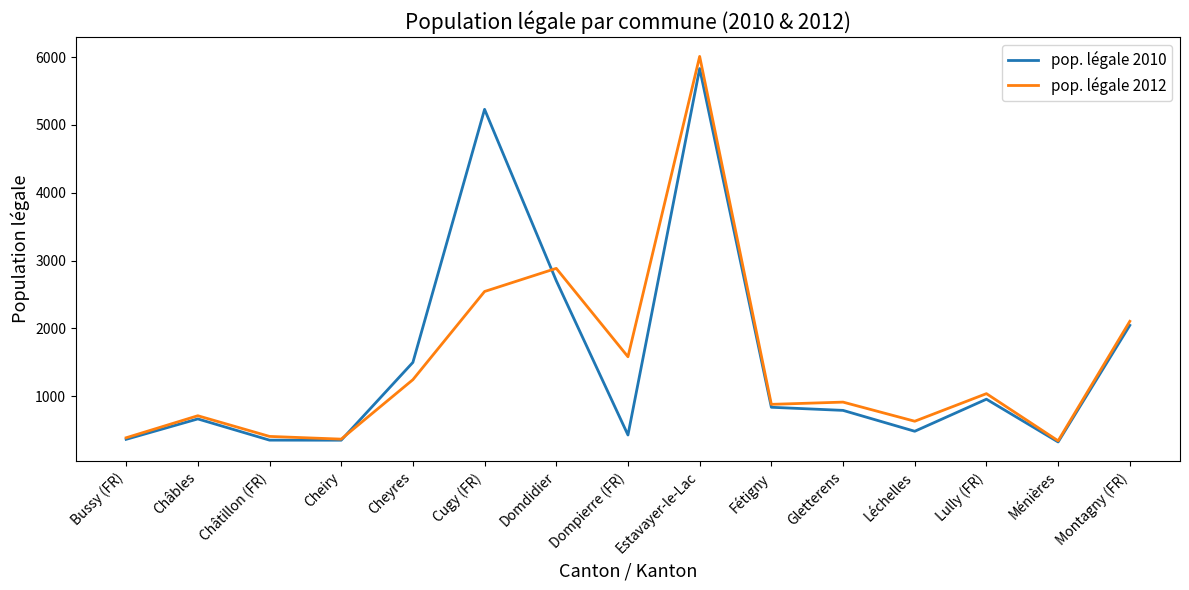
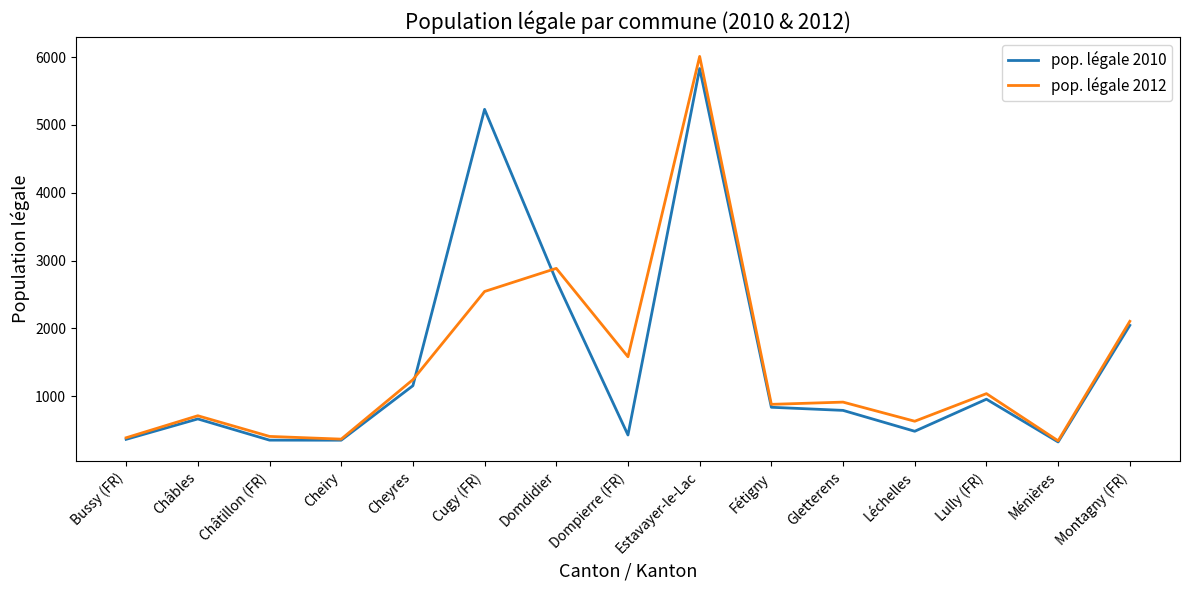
pop. légale 2010, Cheyres: 1500 -> 1200
